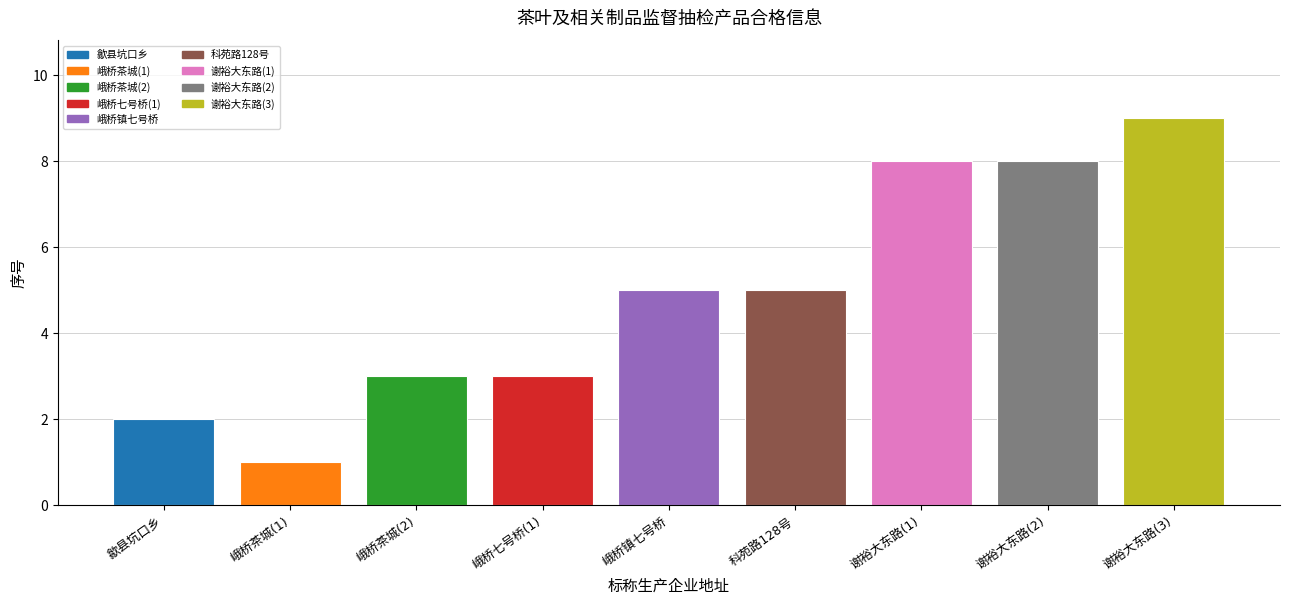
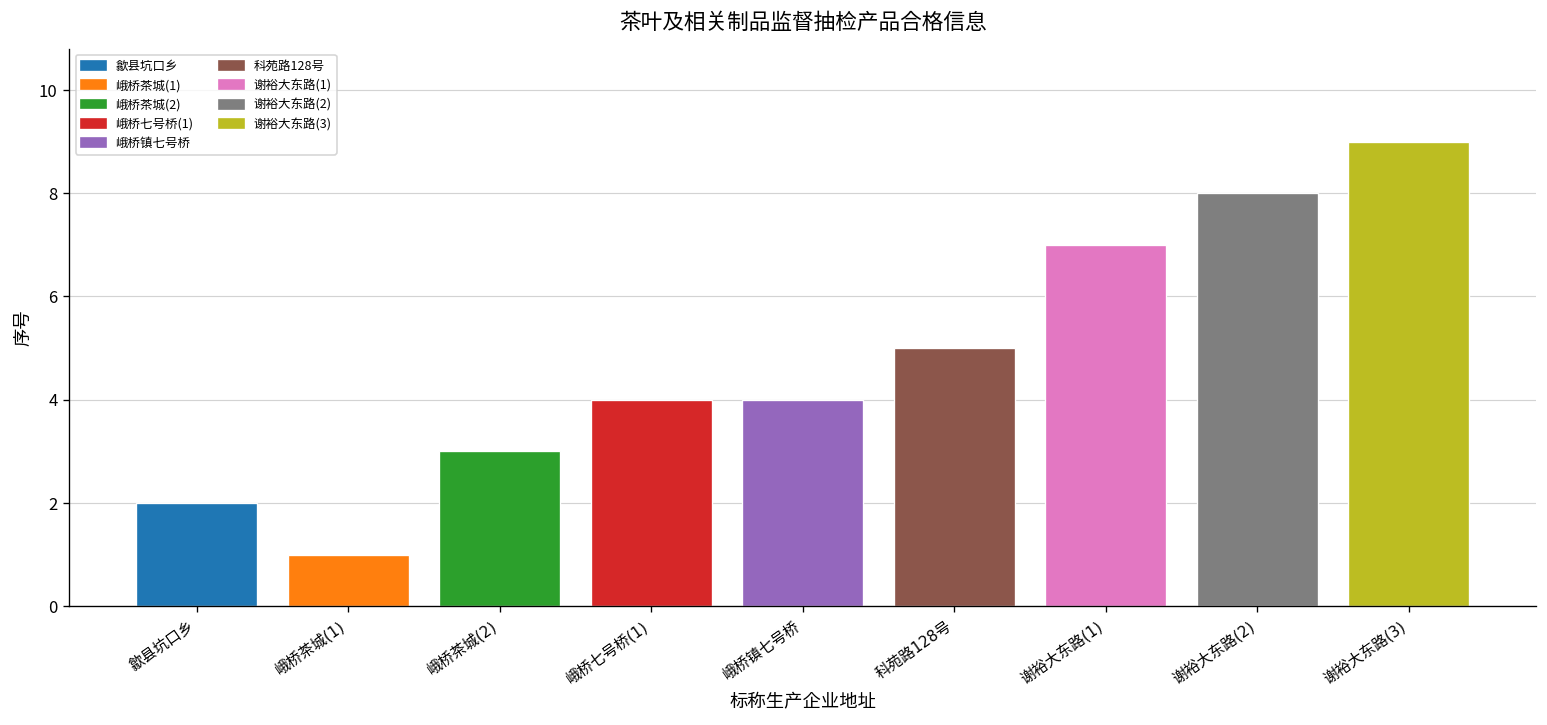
峨桥七号桥(1): 3 -> 4
峨桥镇七号桥: 5 -> 4
谢裕大东路(1): 8 -> 7
